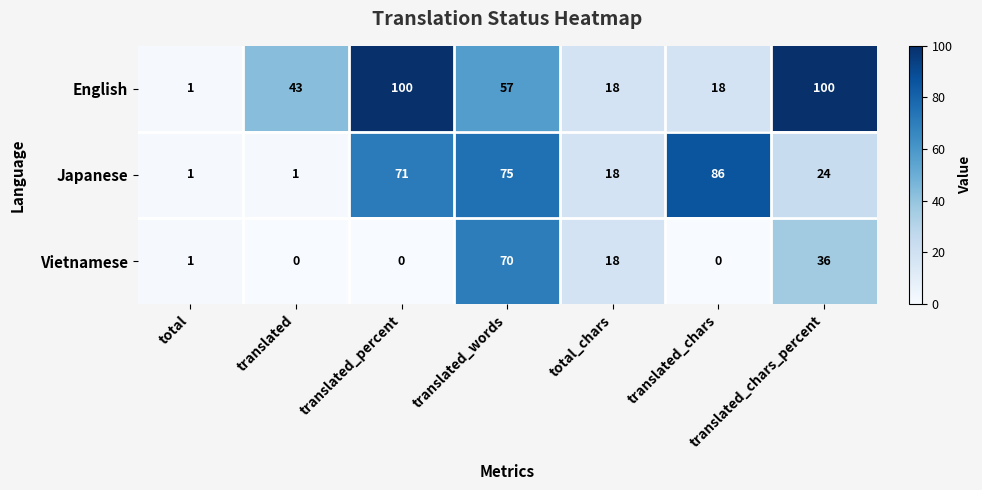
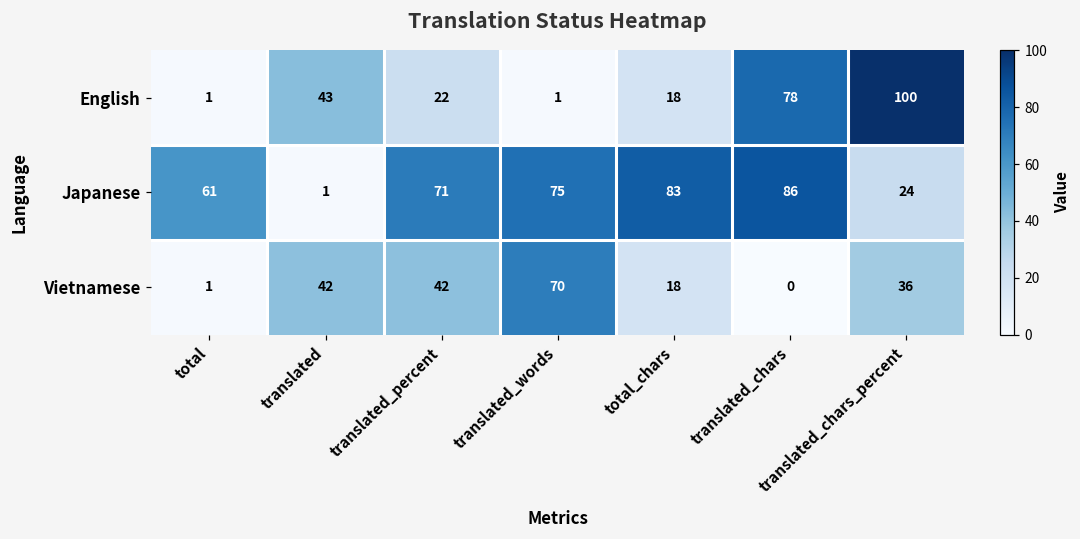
English, translated_percent: 100 -> 22
English, translated_words: 57 -> 1
English, translated_chars: 18 -> 78
Japanese, total: 1 -> 61
Japanese, total_chars: 18 -> 83
Vietnamese, translated: 0 -> 42
Vietnamese, translated_percent: 0 -> 42
